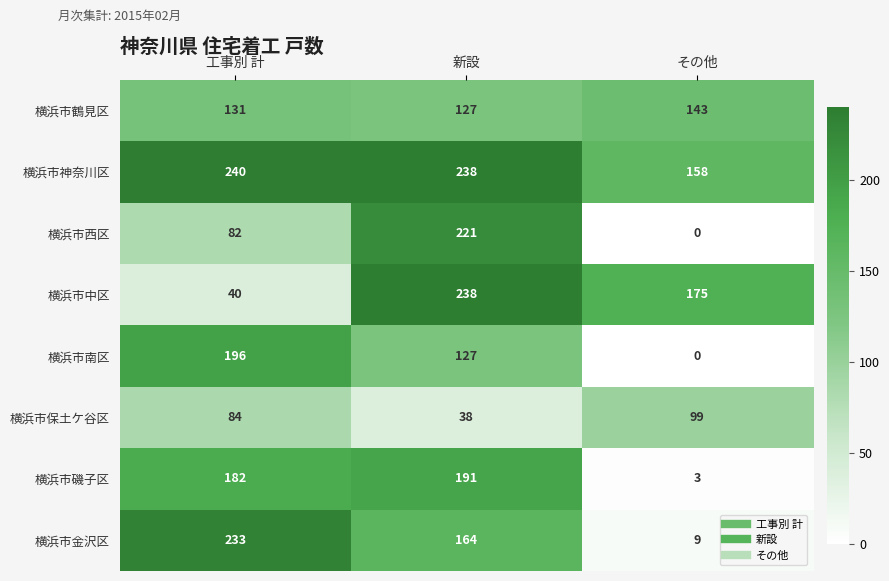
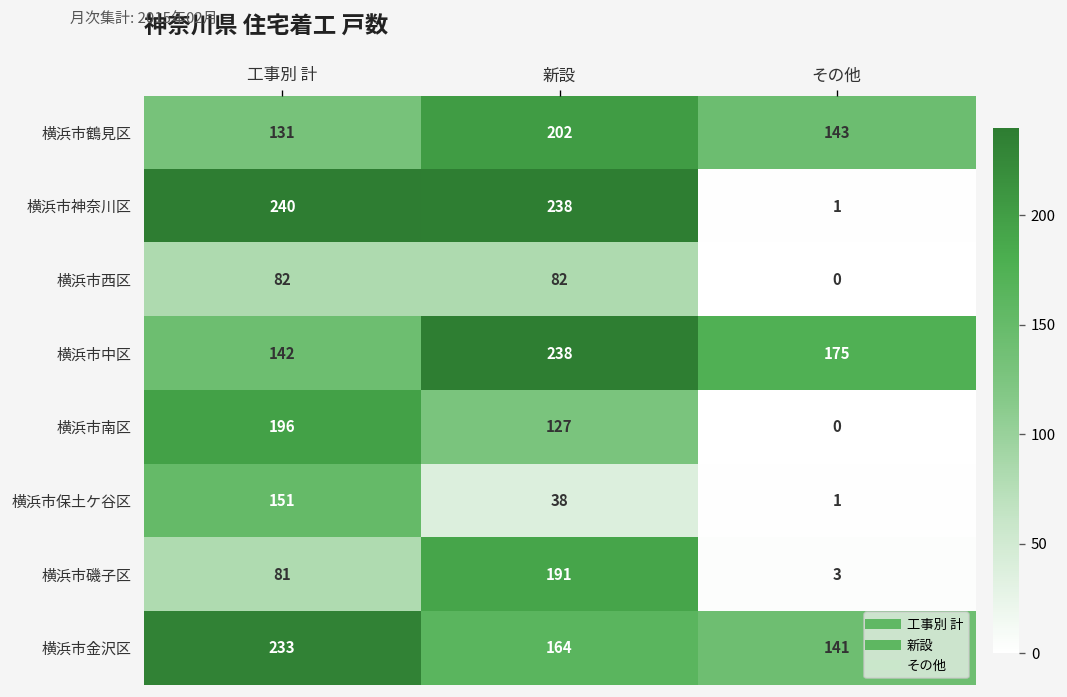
横浜市鶴見区, 新設: 127 -> 202
横浜市神奈川区, その他: 158 -> 1
横浜市西区, 新設: 221 -> 82
横浜市中区, 工事別 計: 40 -> 142
横浜市保土ケ谷区, 工事別 計: 84 -> 151
横浜市保土ケ谷区, その他: 99 -> 1
横浜市磯子区, 工事別 計: 182 -> 81
横浜市金沢区, その他: 9 -> 141
